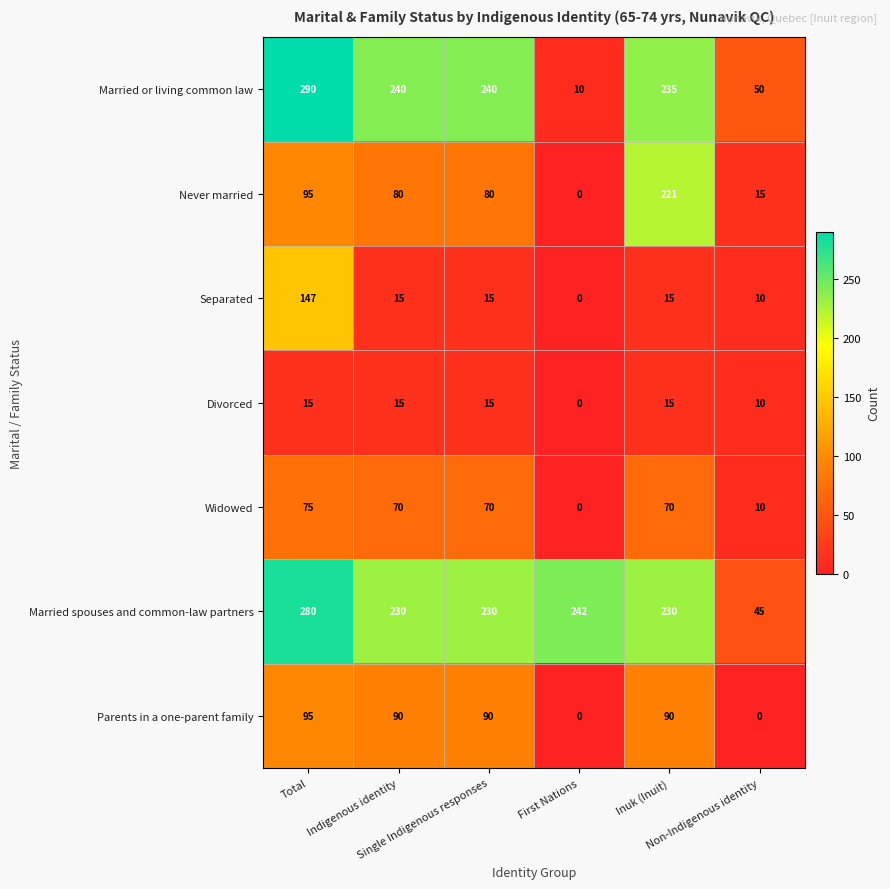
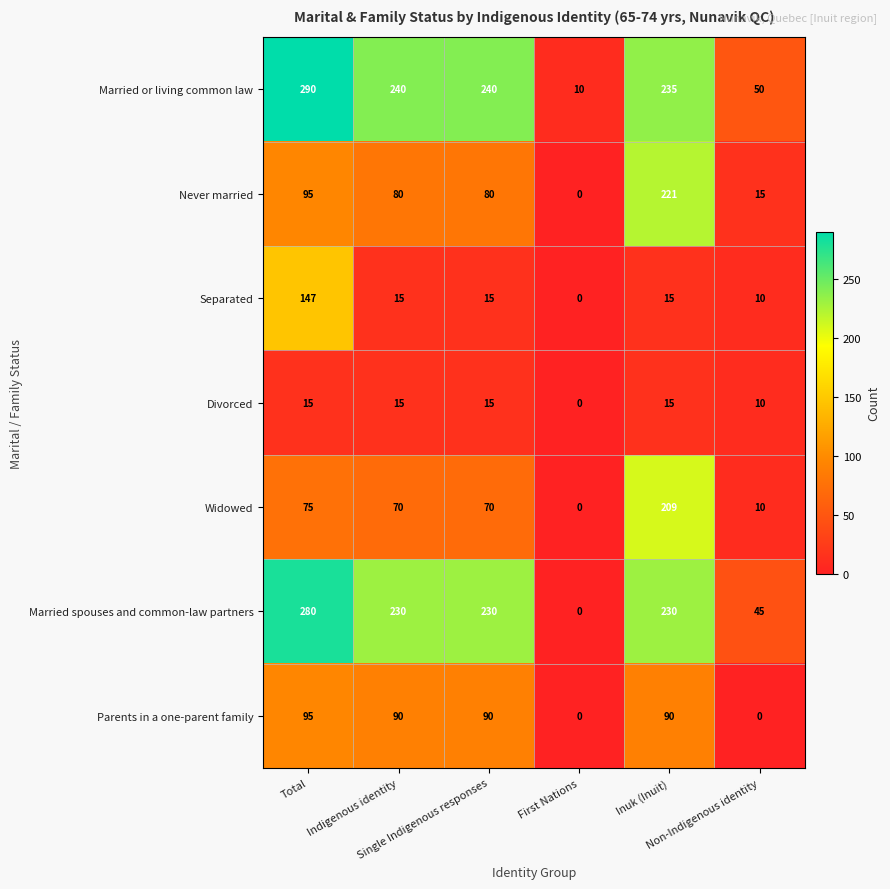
Widowed, Inuk (Inuit): 70 -> 209
Married spouses and common-law partners, First Nations: 242 -> 0
